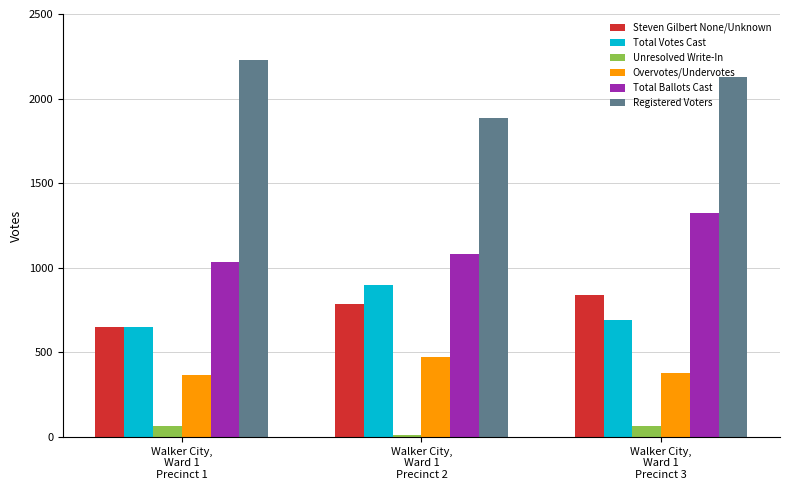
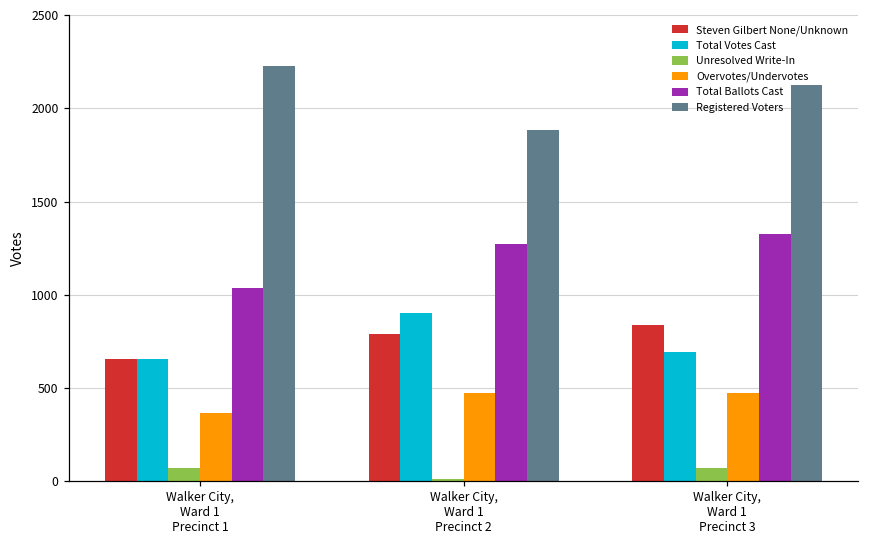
Total Ballots Cast, Walker City, Ward 1 Precinct 2: 1080 -> 1270
Overvotes/Undervotes, Walker City, Ward 1 Precinct 3: 380 -> 470
